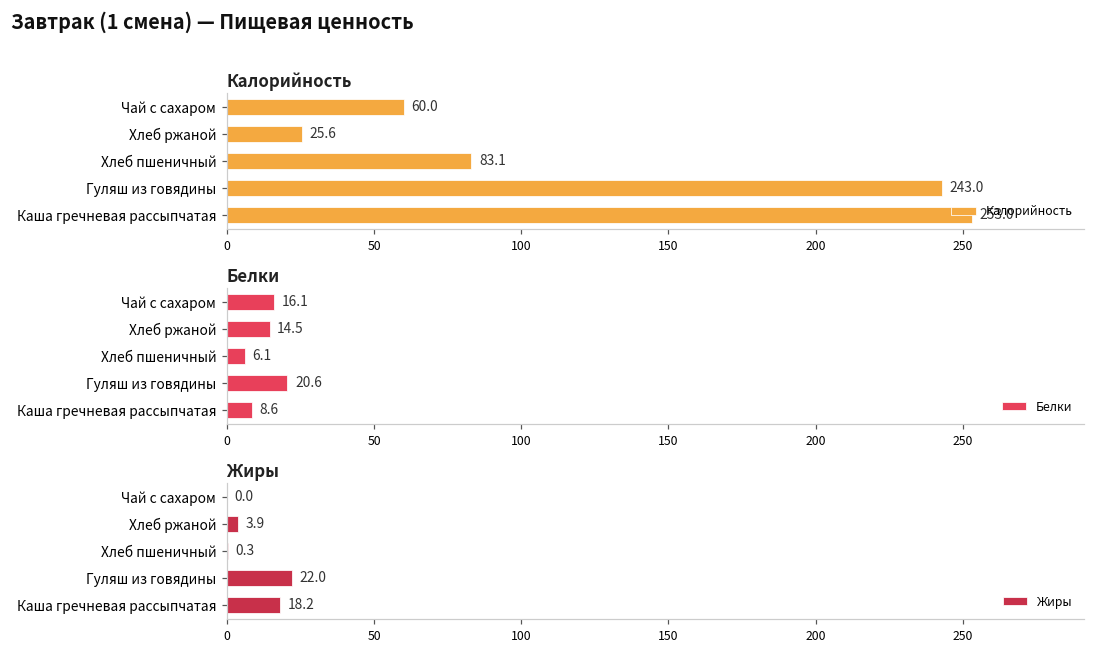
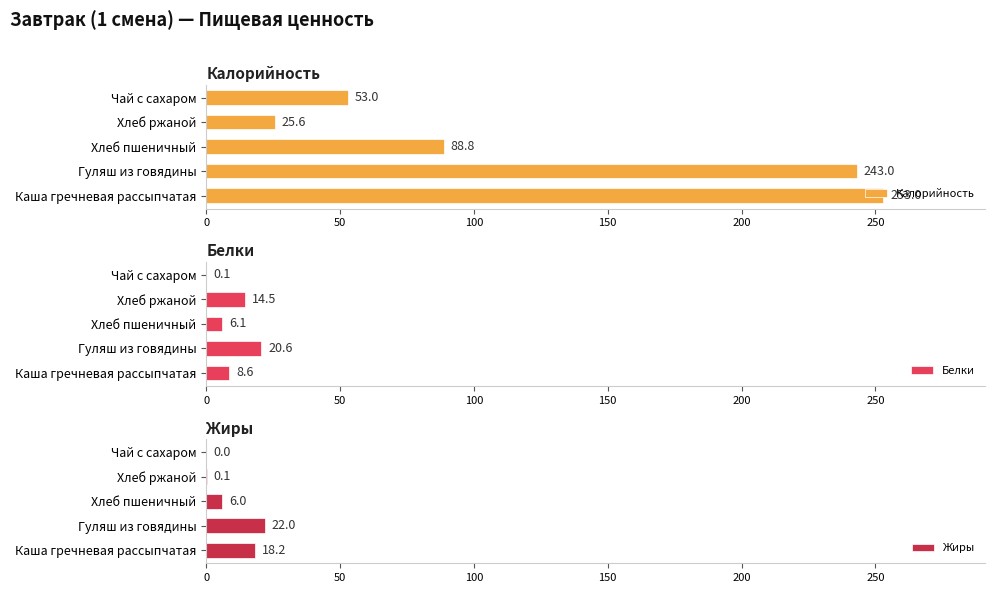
Калорийность, Чай с сахаром: 60.0 -> 53.0
Калорийность, Хлеб пшеничный: 83.1 -> 88.8
Белки, Чай с сахаром: 16.1 -> 0.1
Жиры, Хлеб ржаной: 3.9 -> 0.1
Жиры, Хлеб пшеничный: 0.3 -> 6.0
